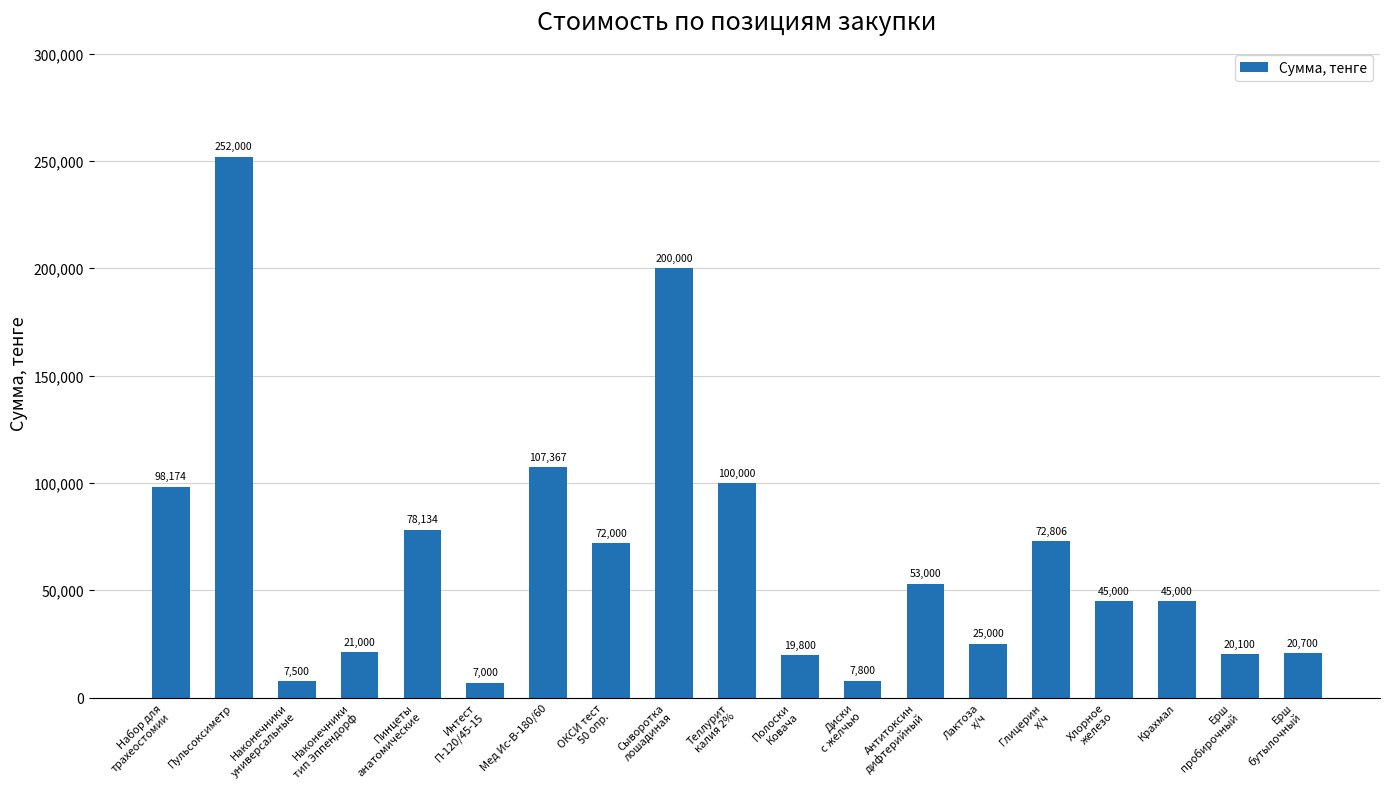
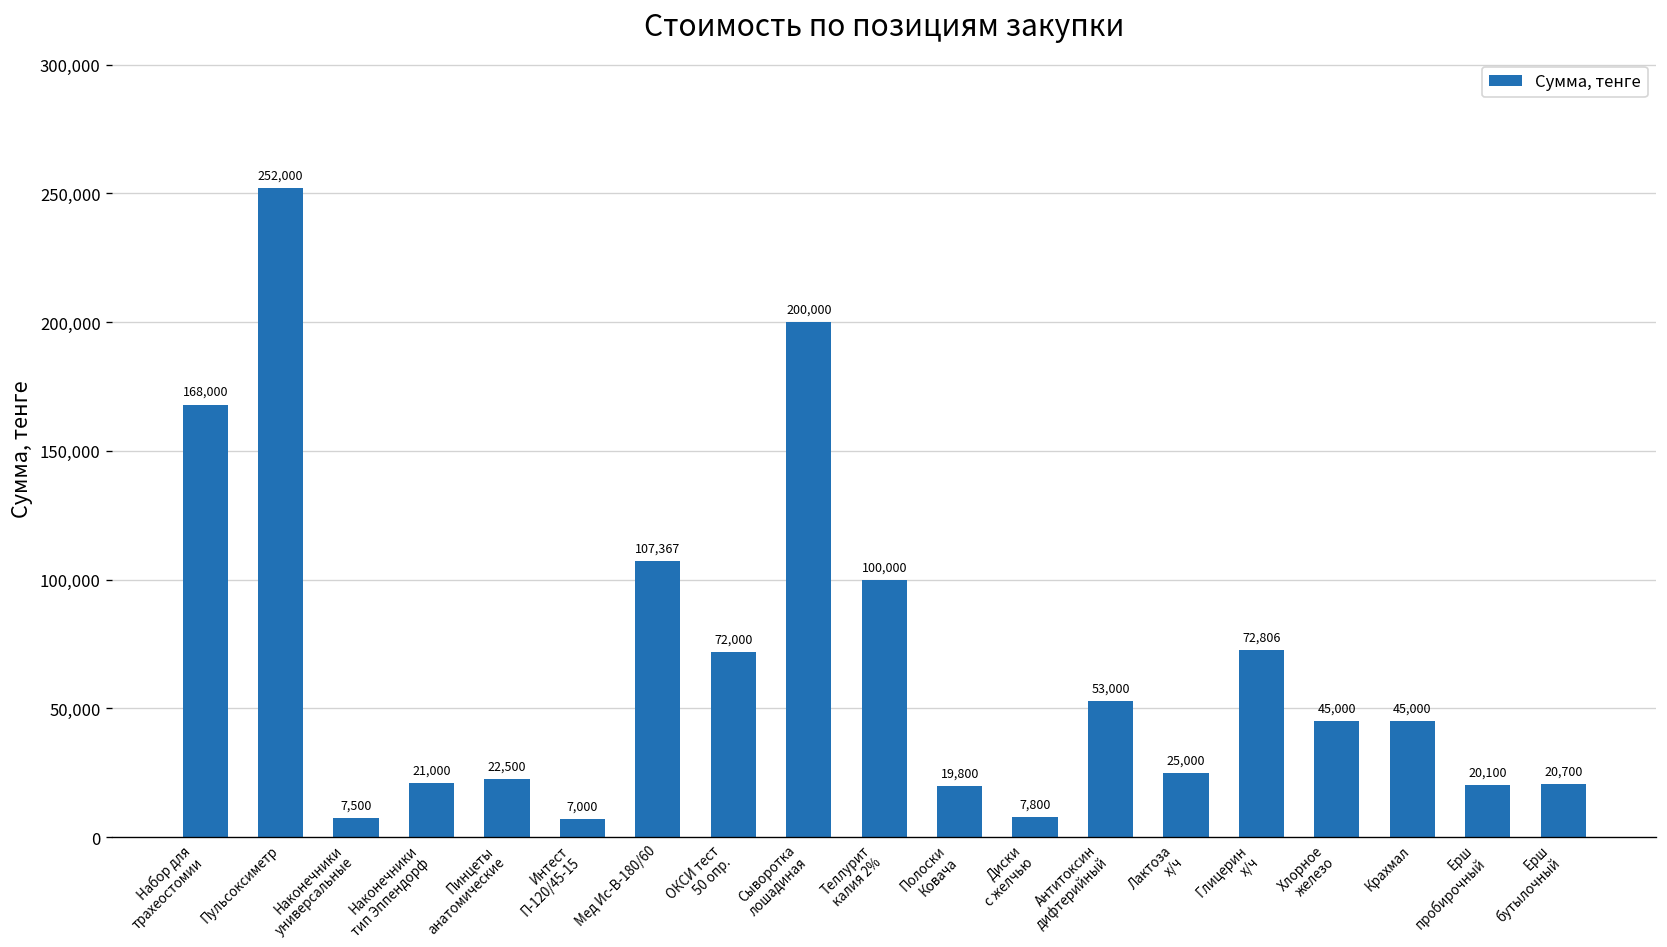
Набор для трахеостомии: 98,174 -> 168,000
Пинцеты анатомические: 78,134 -> 22,500
